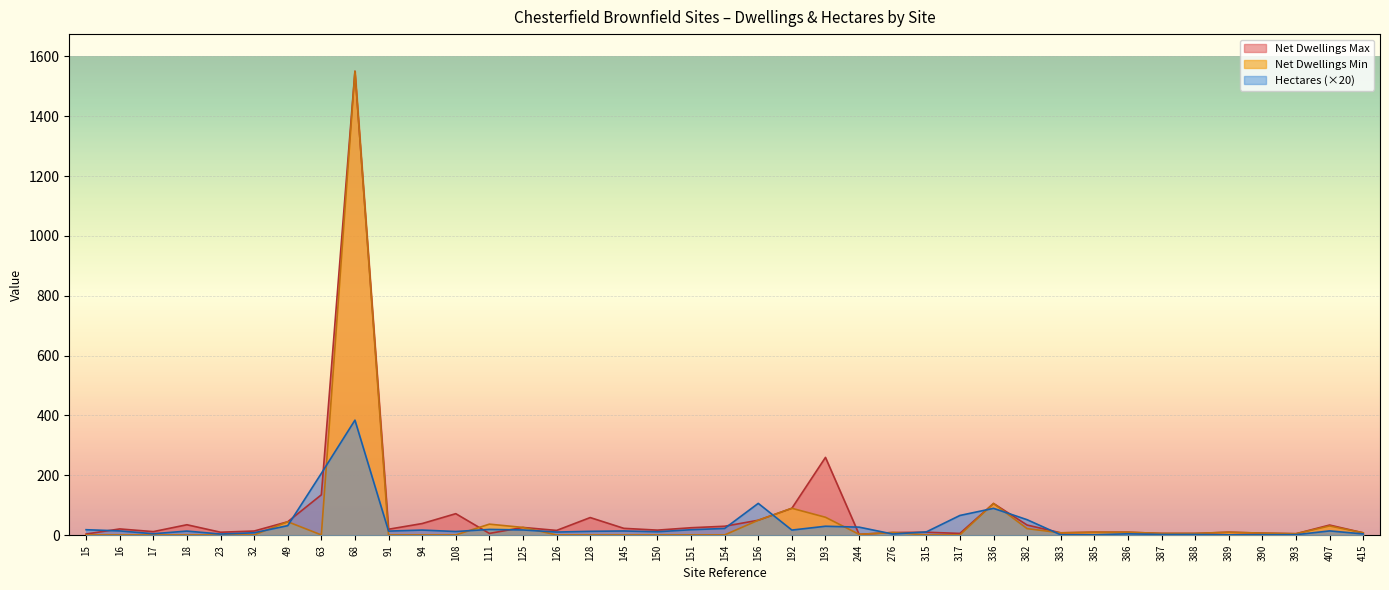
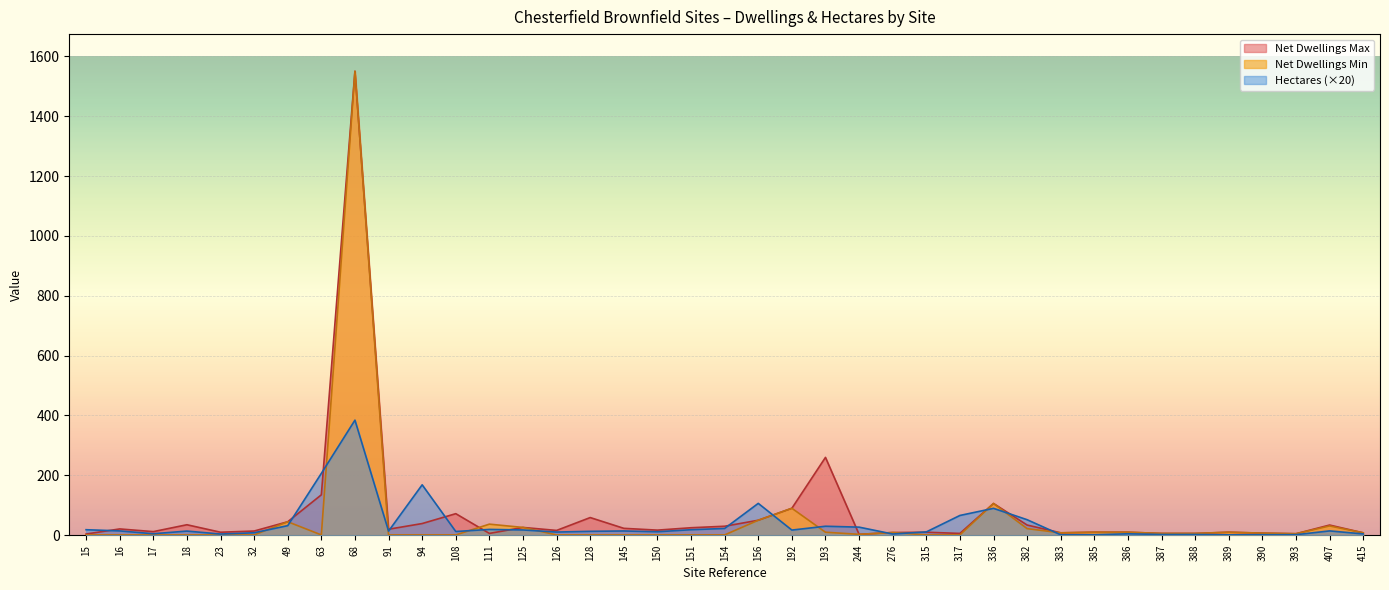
Hectares (×20), 94: 20 -> 170
Net Dwellings Min, 193: 60 -> 10
